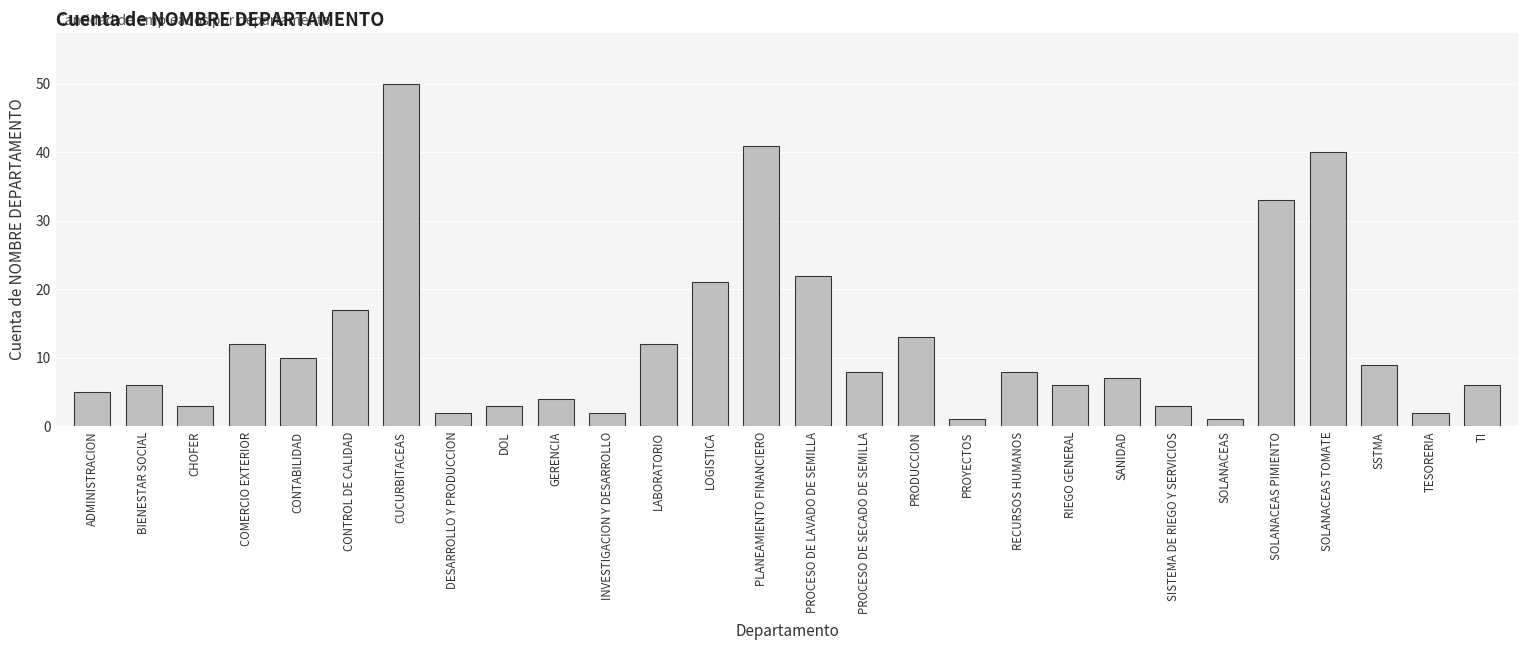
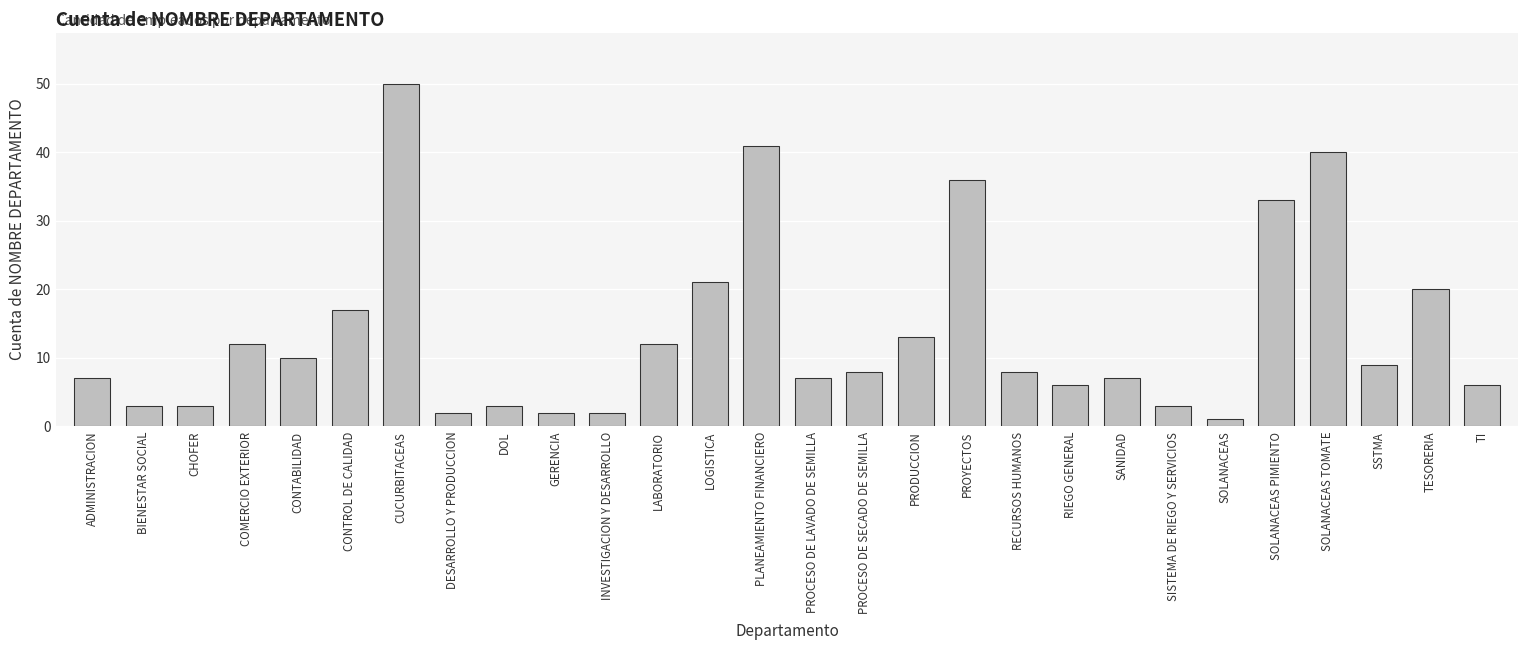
ADMINISTRACION: 5 -> 7
BIENESTAR SOCIAL: 6 -> 3
GERENCIA: 4 -> 2
PROCESO DE LAVADO DE SEMILLA: 22 -> 7
PROYECTOS: 1 -> 36
TESORERIA: 2 -> 20
